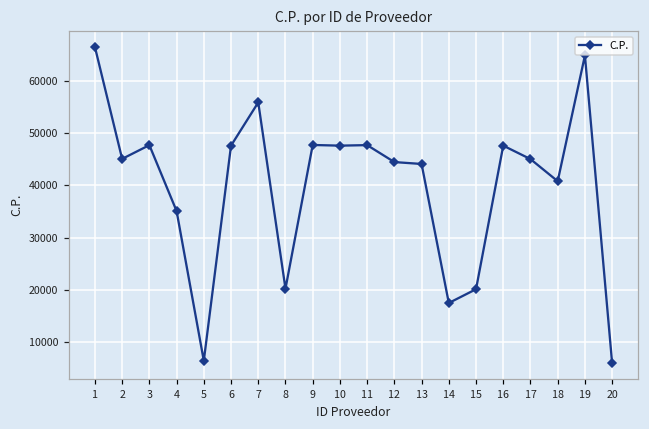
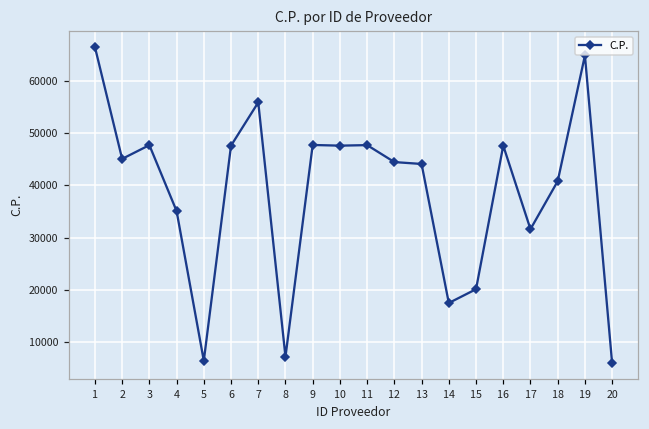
8: 20000 -> 7000
17: 45000 -> 32000
